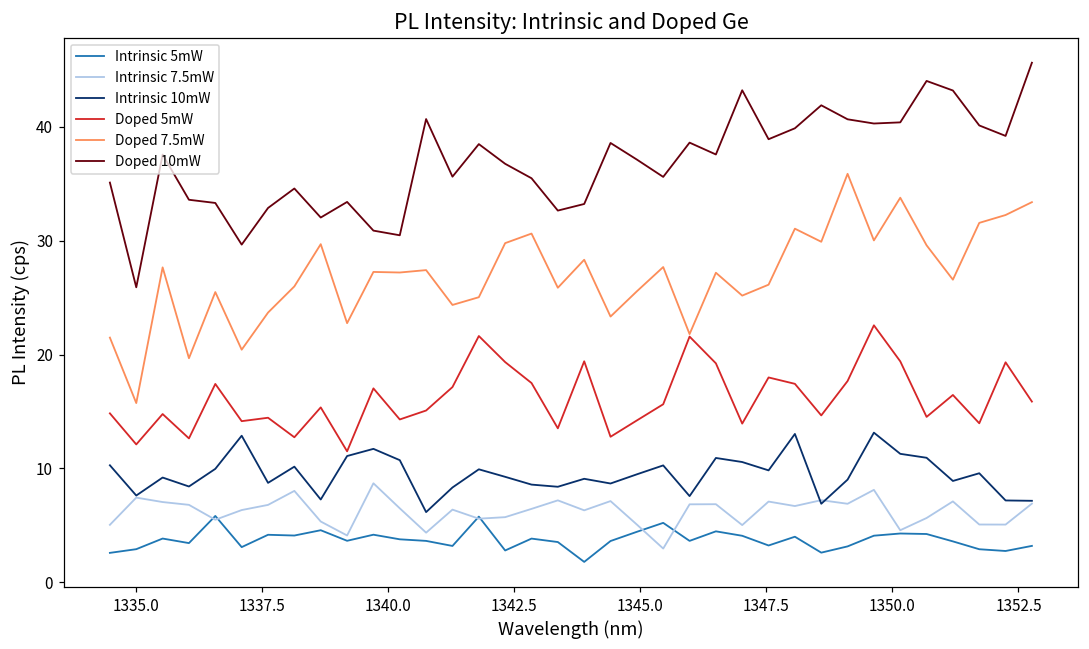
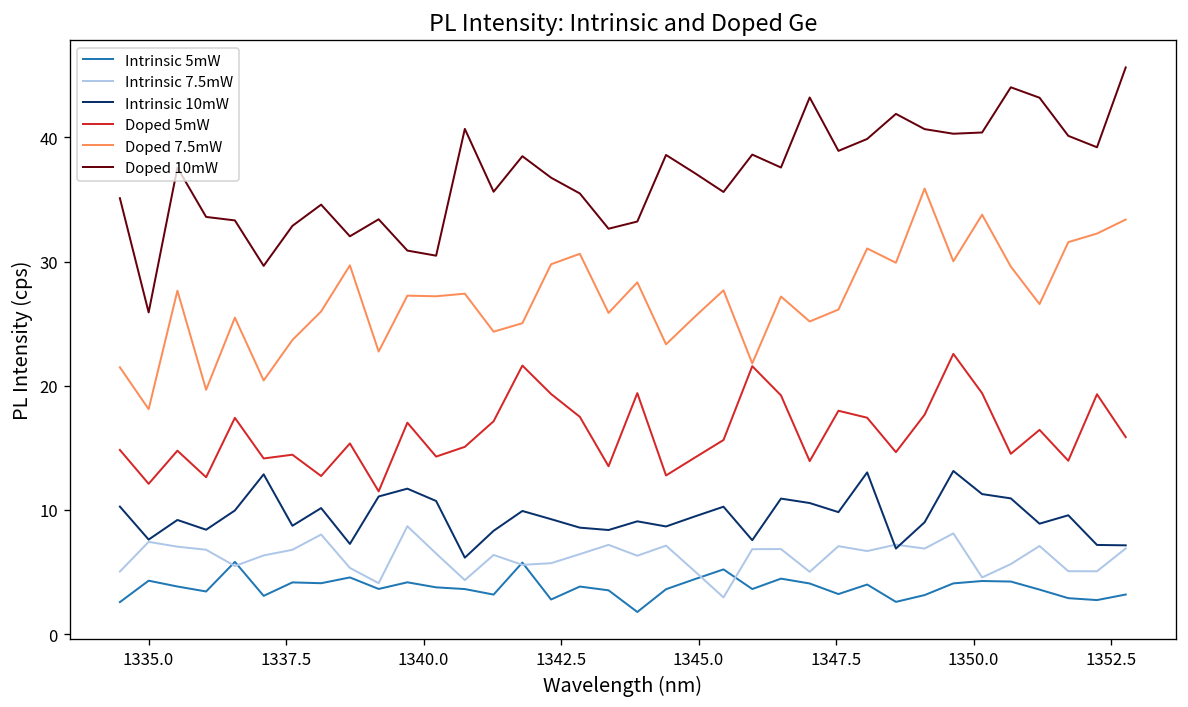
Intrinsic 5mW, 1335.0: 2.9 -> 4.3
Doped 7.5mW, 1335.0: 15.7 -> 18.1
